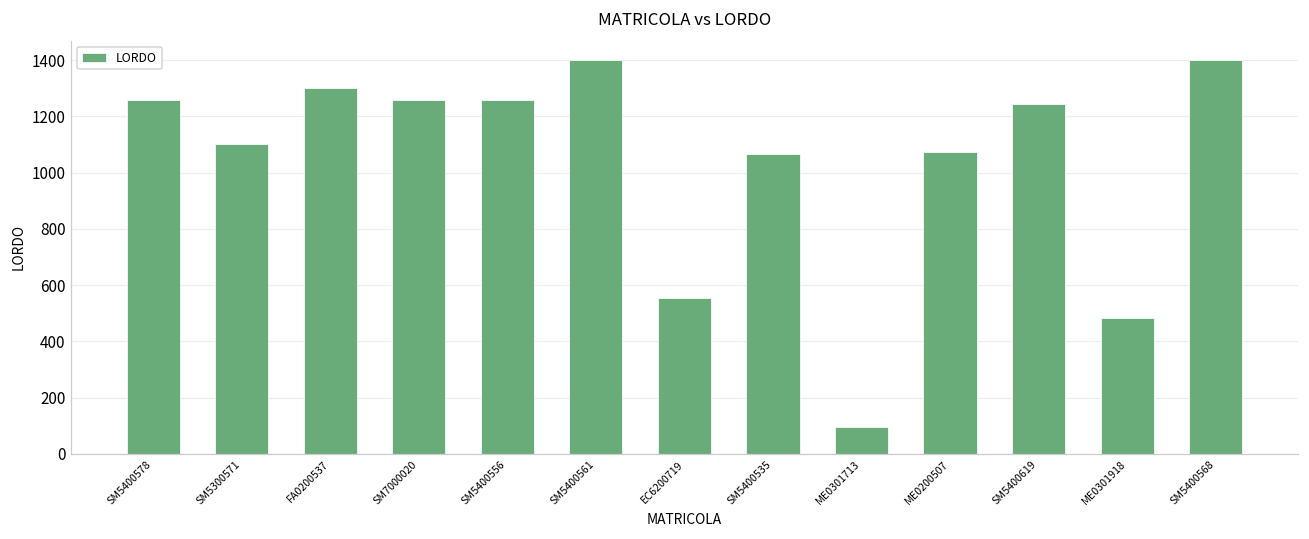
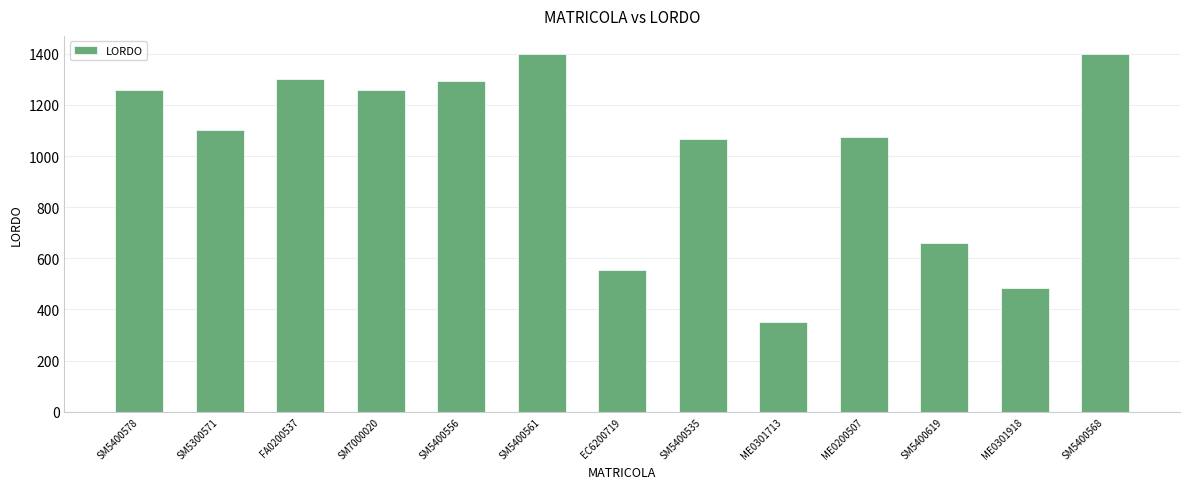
SM5400556: 1260 -> 1290
ME0301713: 90 -> 350
SM5400619: 1240 -> 660
